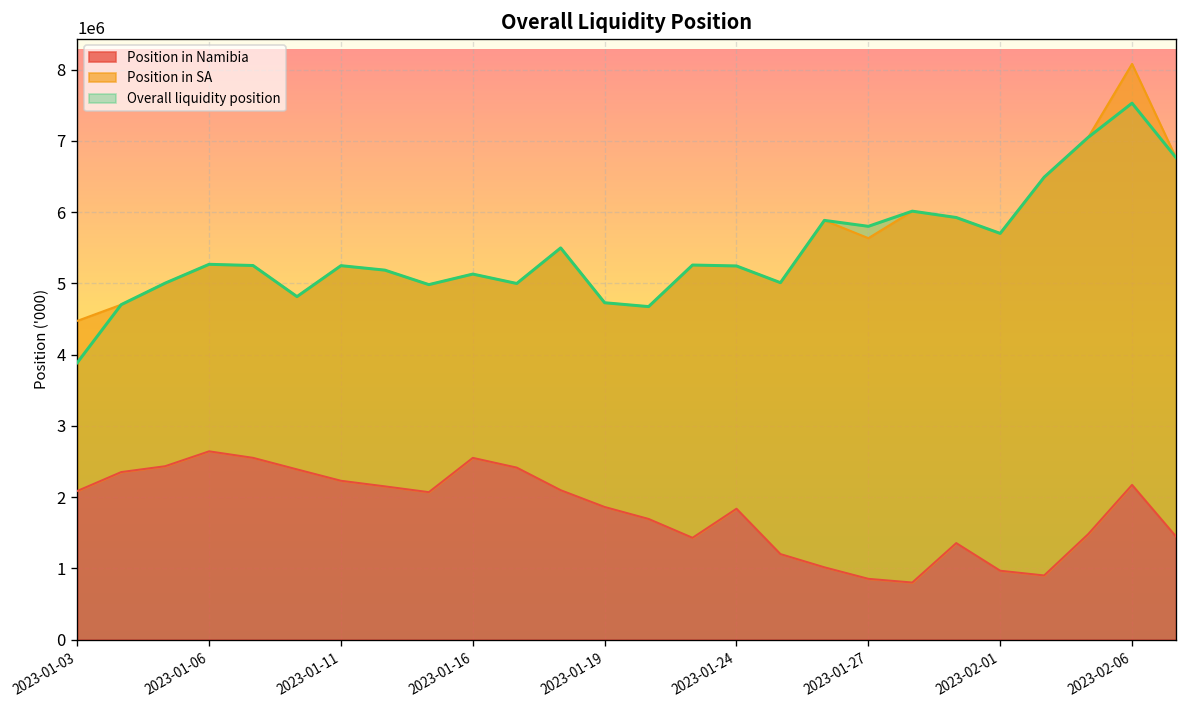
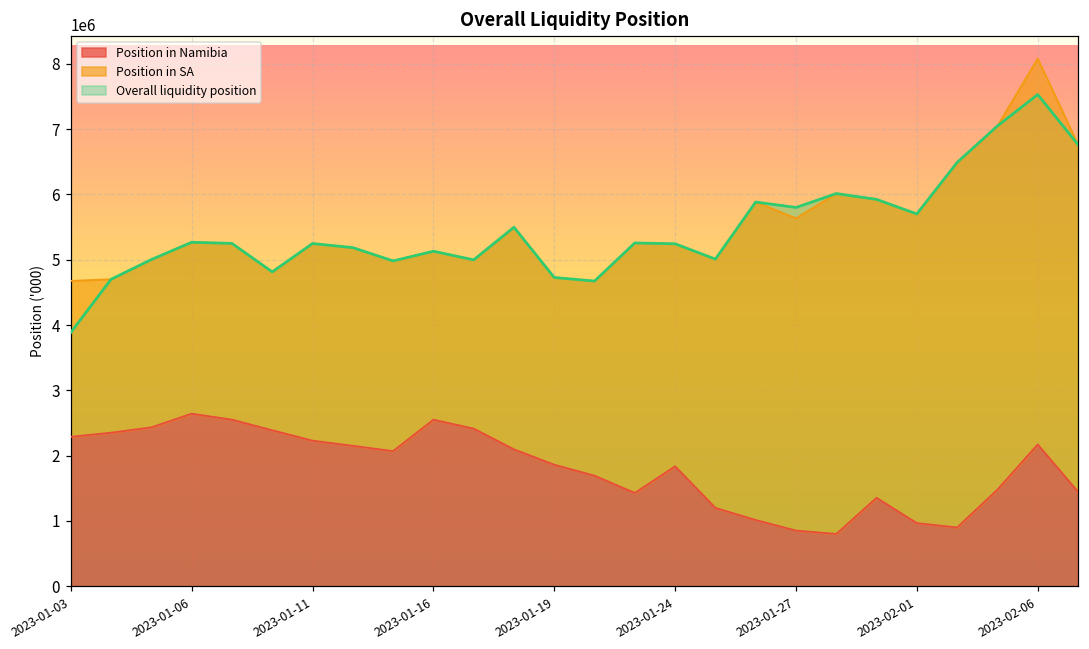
Position in Namibia, 2023-01-03: 2100000 -> 2300000
